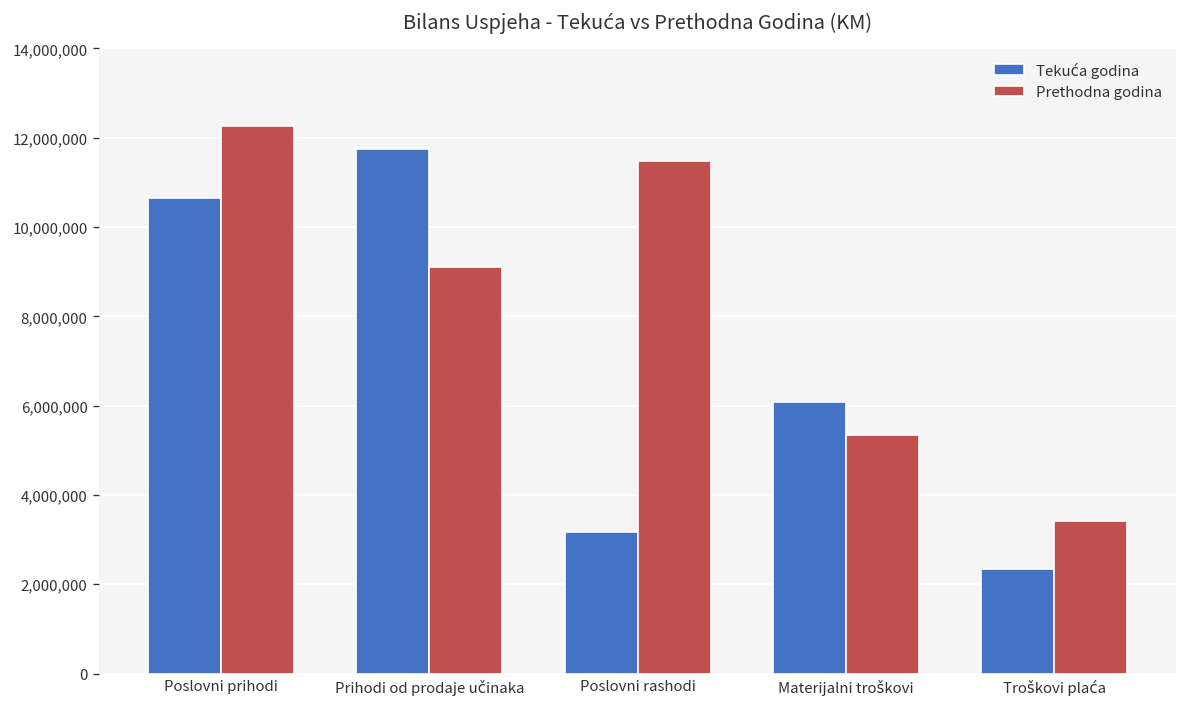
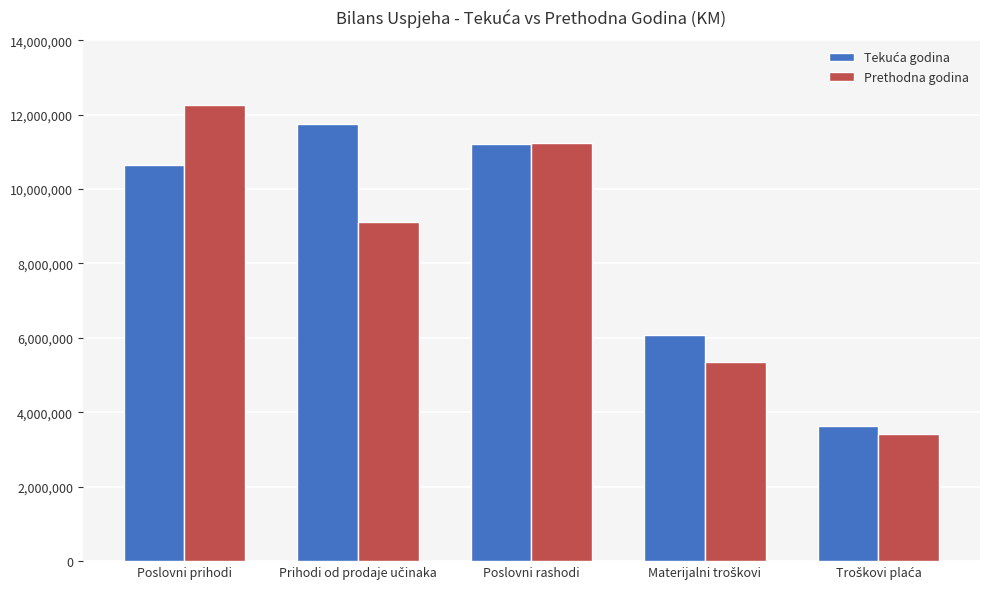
Tekuća godina, Poslovni rashodi: 3,200,000 -> 11,200,000
Prethodna godina, Poslovni rashodi: 11,500,000 -> 11,200,000
Tekuća godina, Troškovi plaća: 2,300,000 -> 3,600,000
